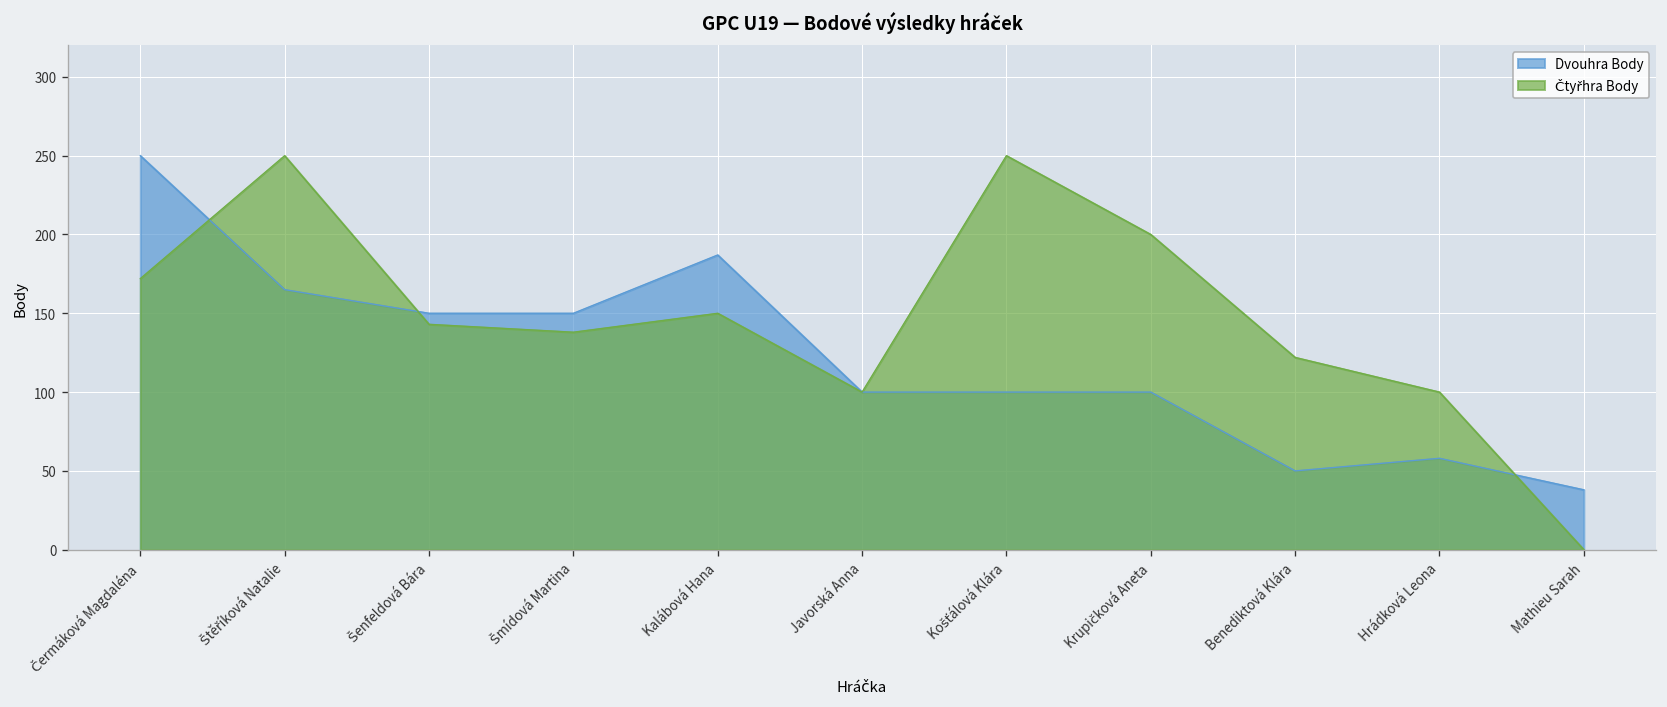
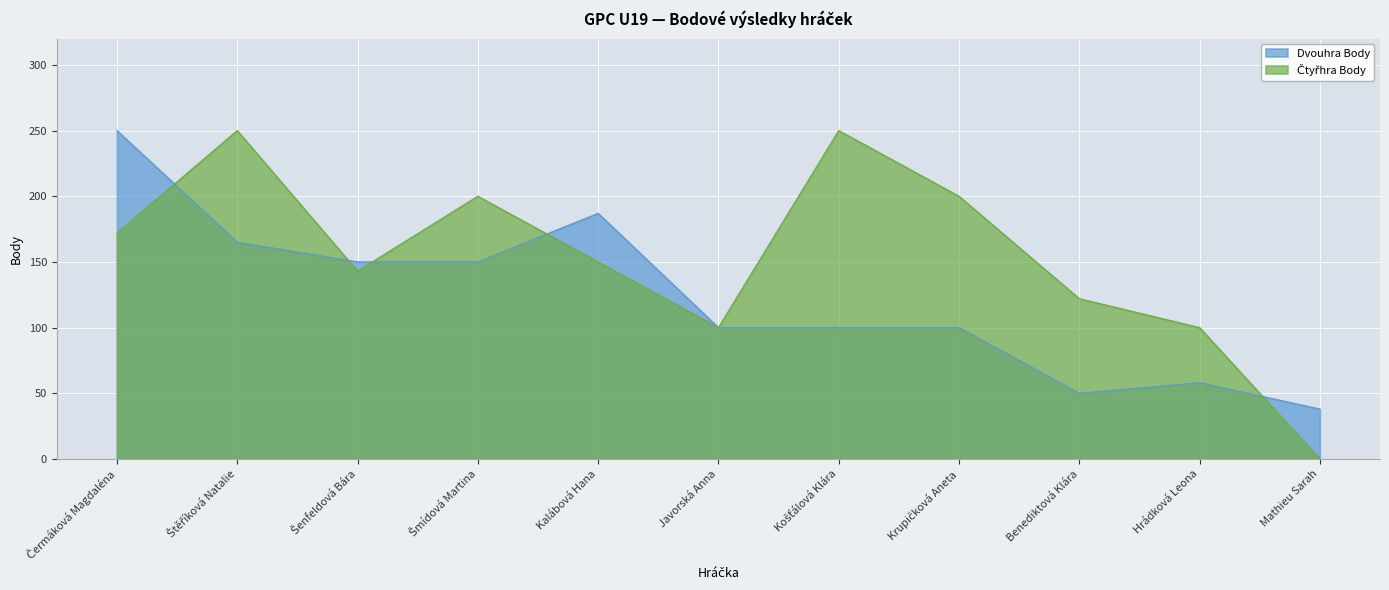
Čtyřhra Body, Šmídová Martina: 138 -> 200
